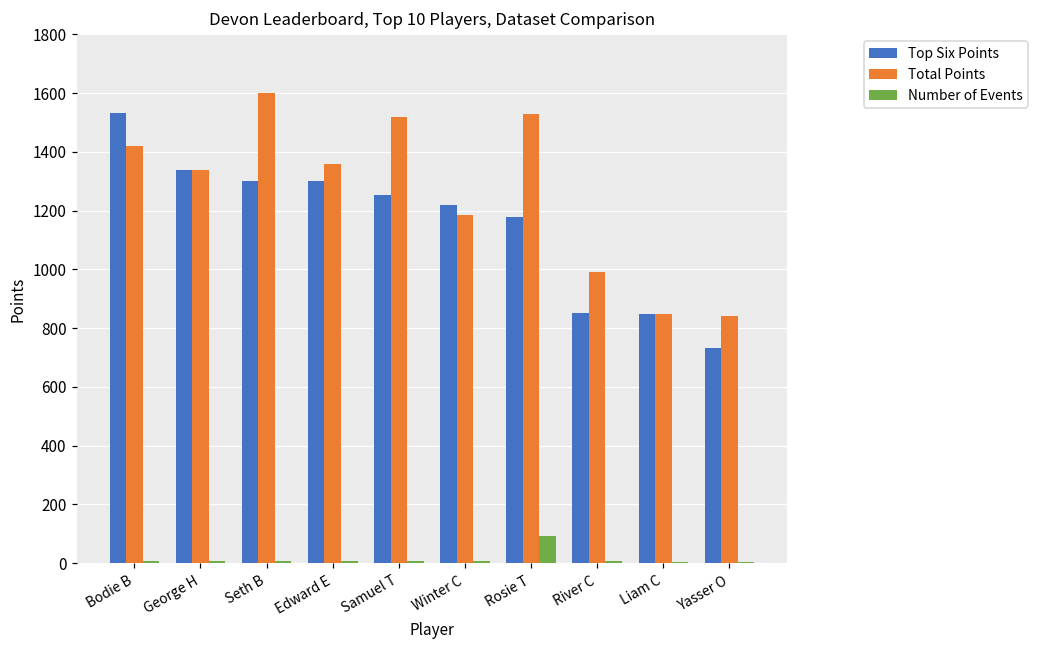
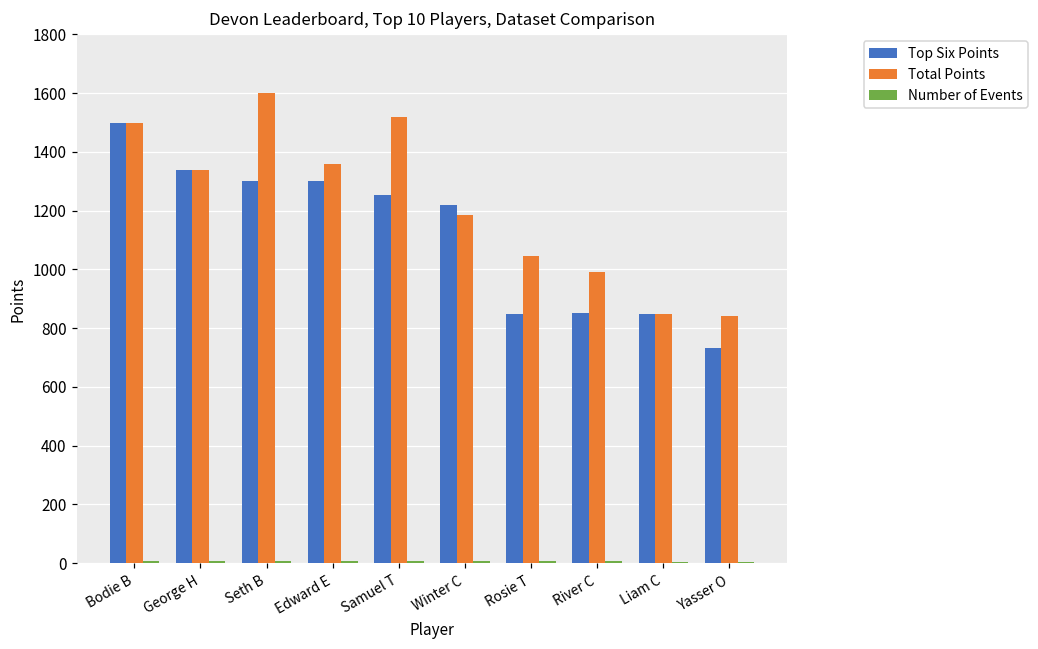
Top Six Points, Bodie B: 1530 -> 1500
Total Points, Bodie B: 1420 -> 1500
Top Six Points, Rosie T: 1180 -> 850
Total Points, Rosie T: 1530 -> 1050
Number of Events, Rosie T: 90 -> 10
